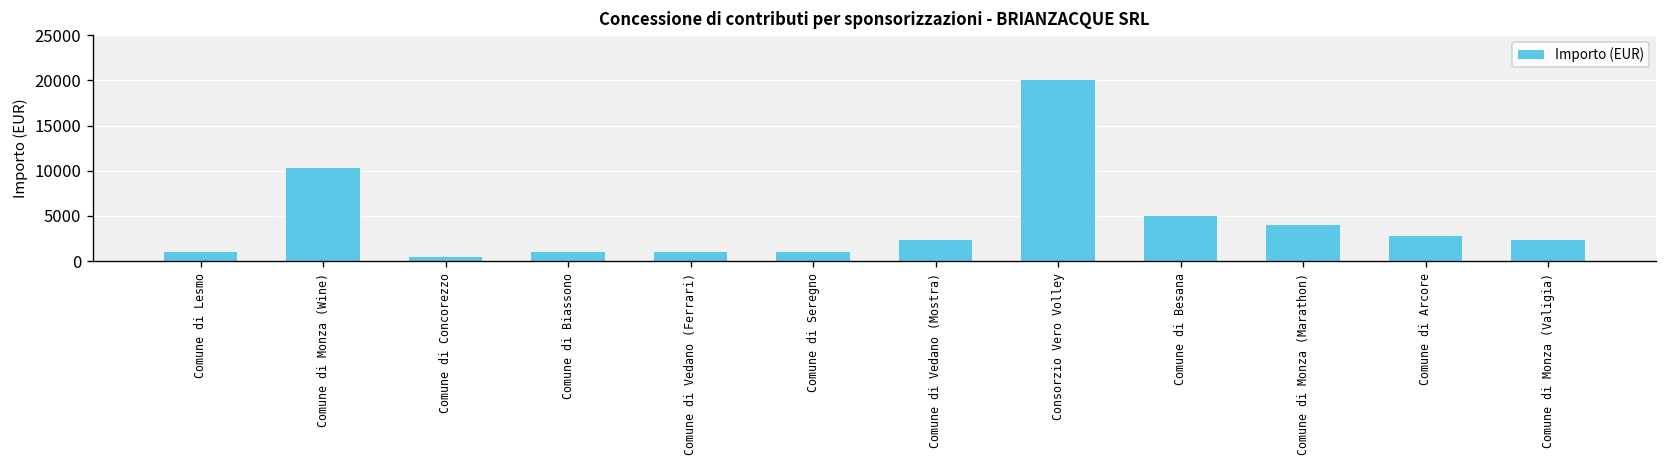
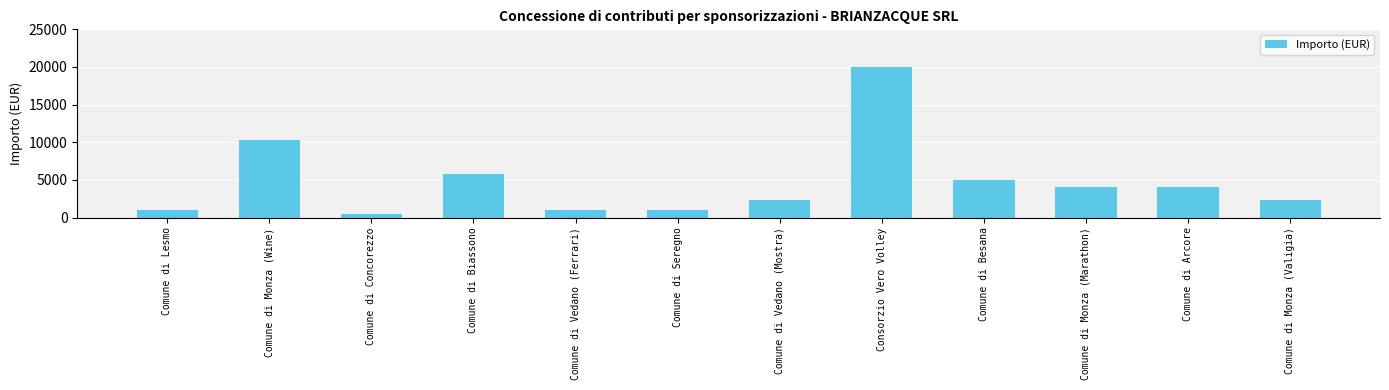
Comune di Biassono: 1000 -> 6000
Comune di Arcore: 3000 -> 4000
